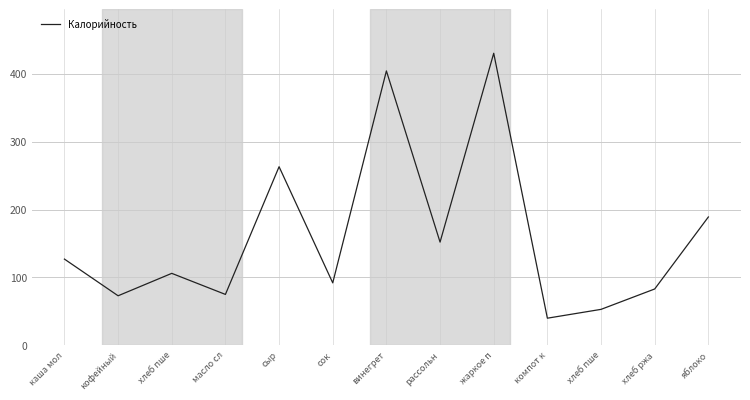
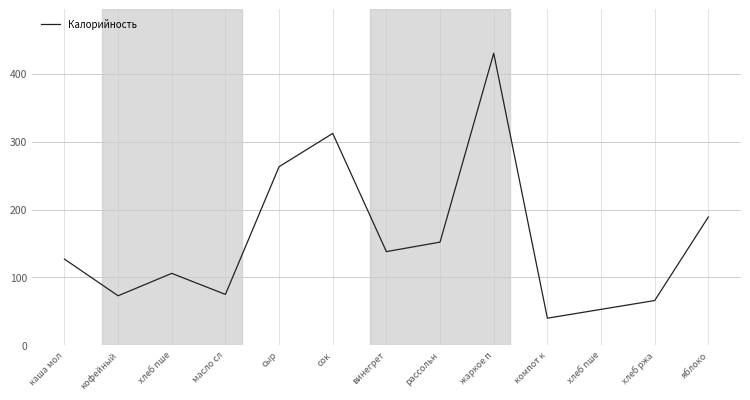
сок: 90 -> 310
винегрет: 400 -> 140
хлеб ржа: 80 -> 70
